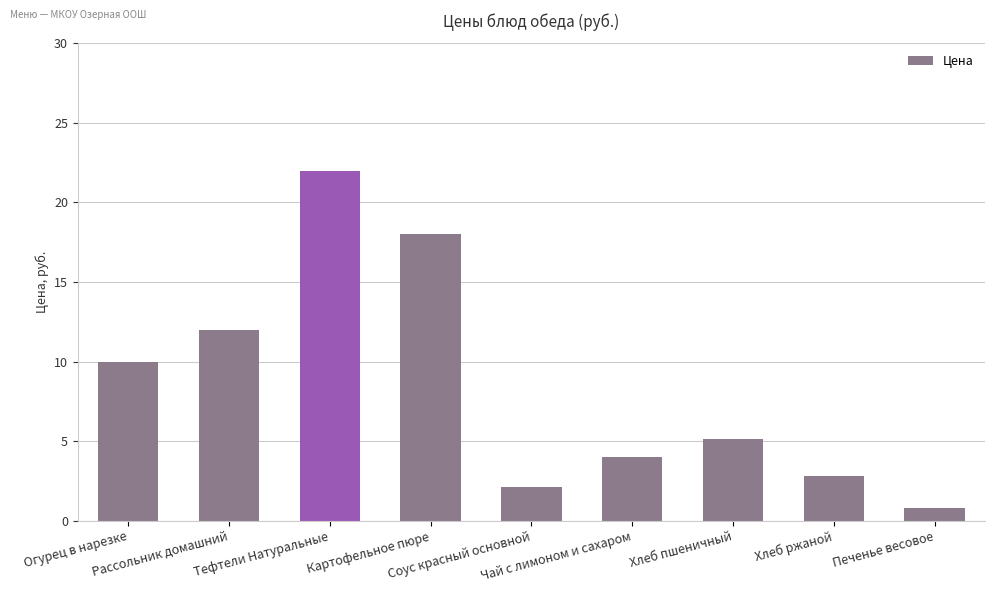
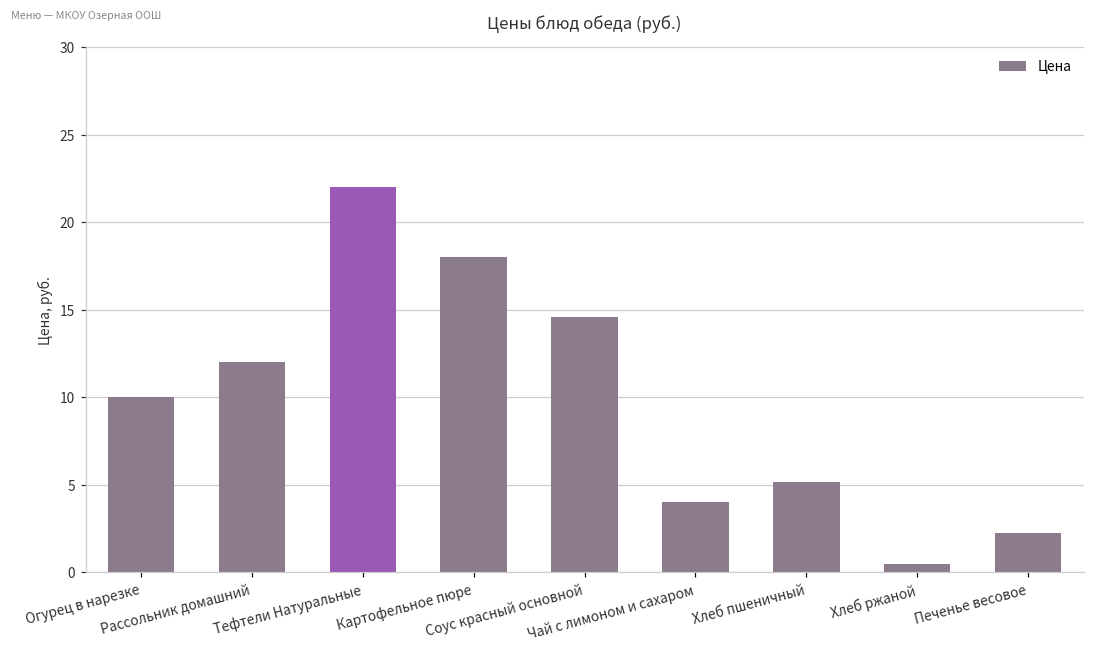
Соус красный основной: 2.1 -> 14.6
Хлеб ржаной: 2.8 -> 0.5
Печенье весовое: 0.8 -> 2.3
